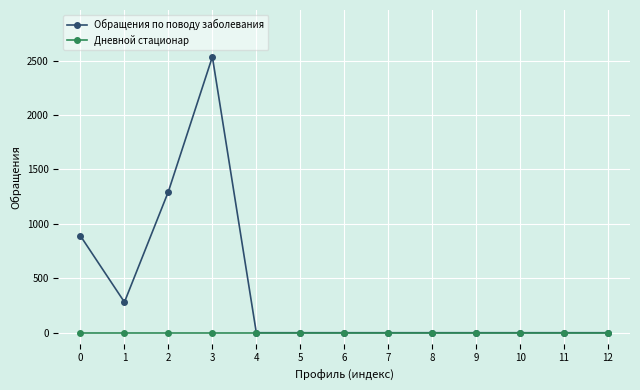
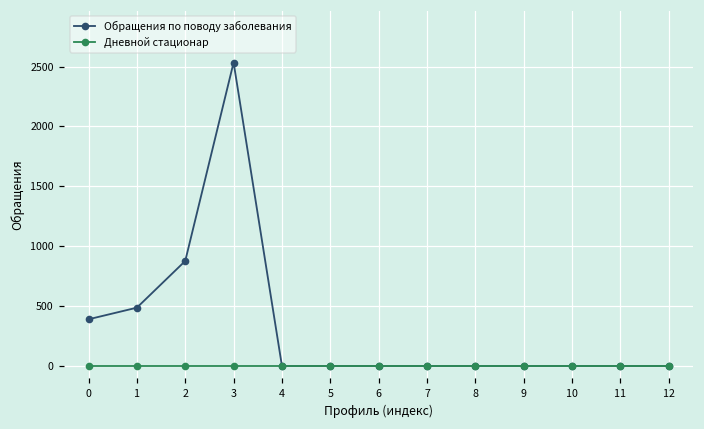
Обращения по поводу заболевания, 0: 890 -> 390
Обращения по поводу заболевания, 1: 280 -> 490
Обращения по поводу заболевания, 2: 1300 -> 880
